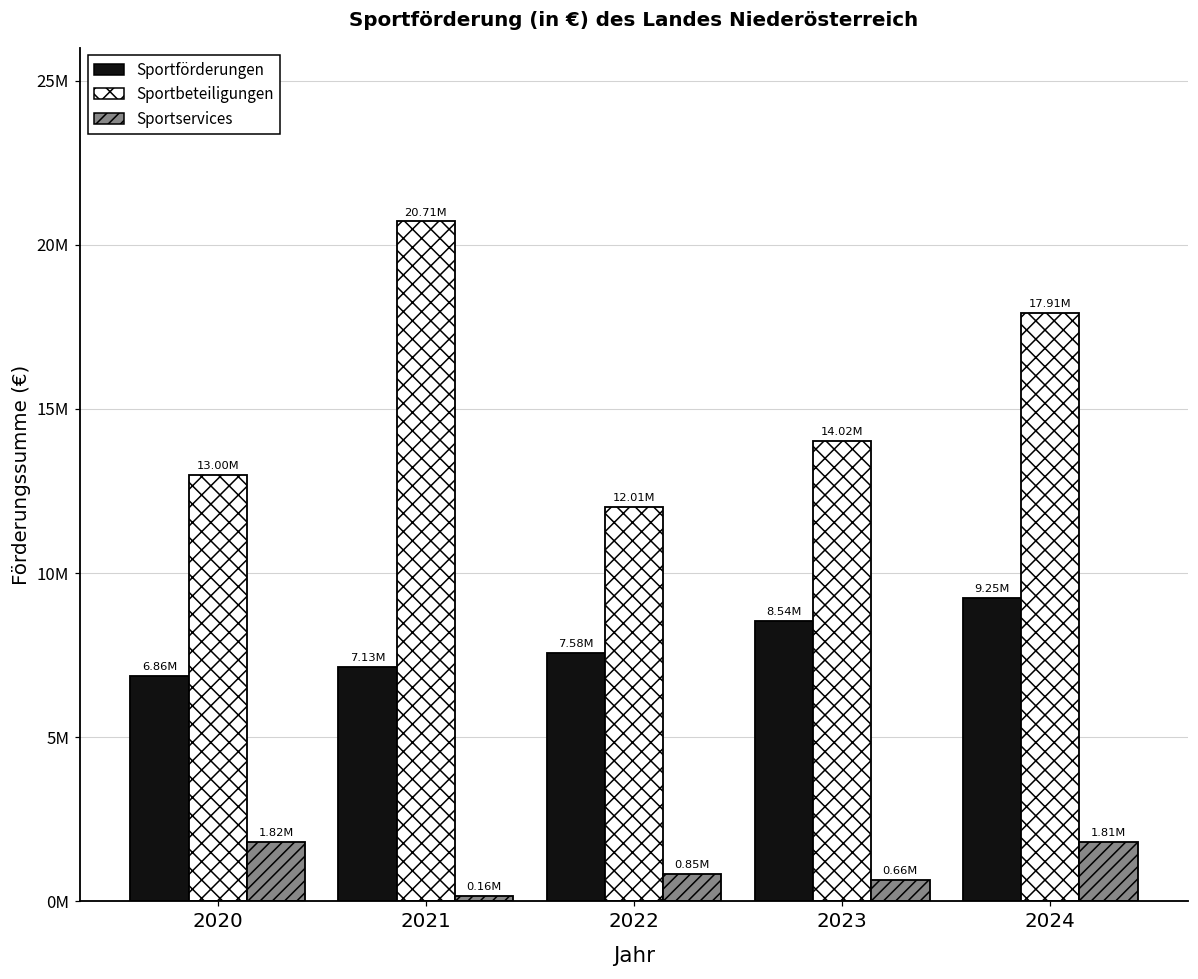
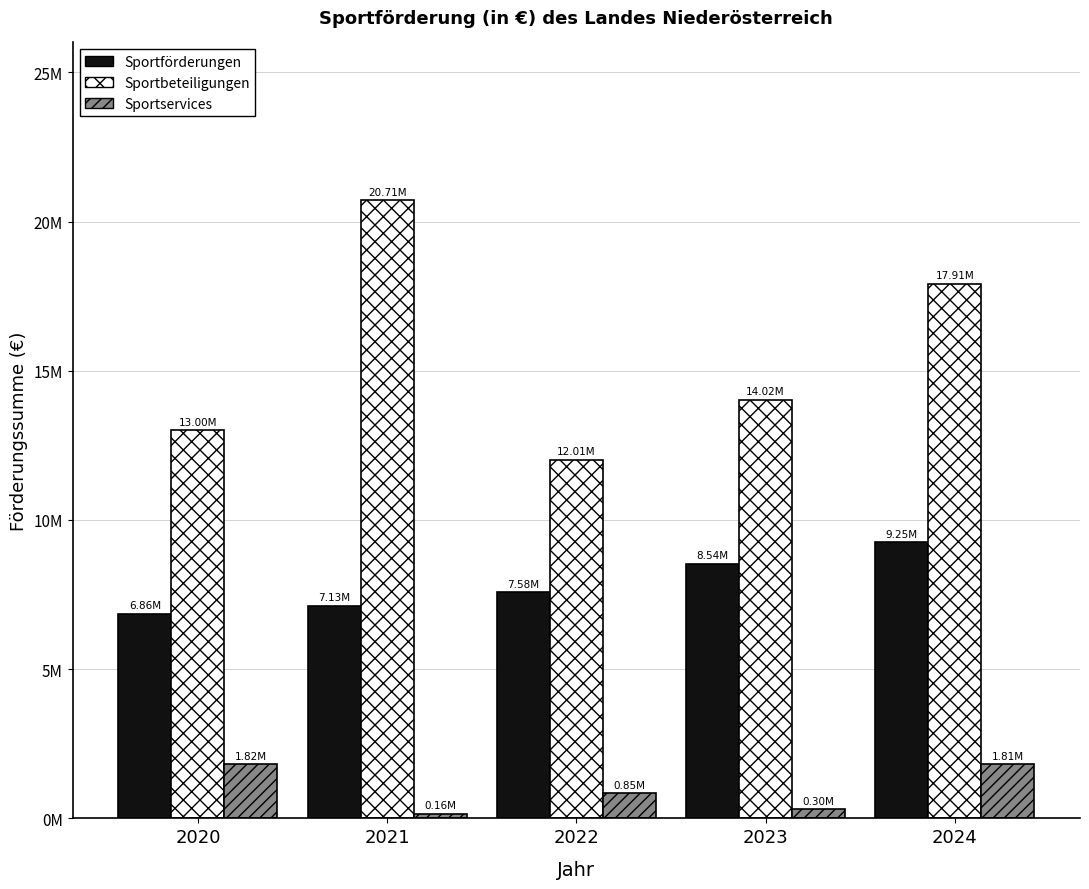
Sportservices, 2023: 0.66M -> 0.30M
